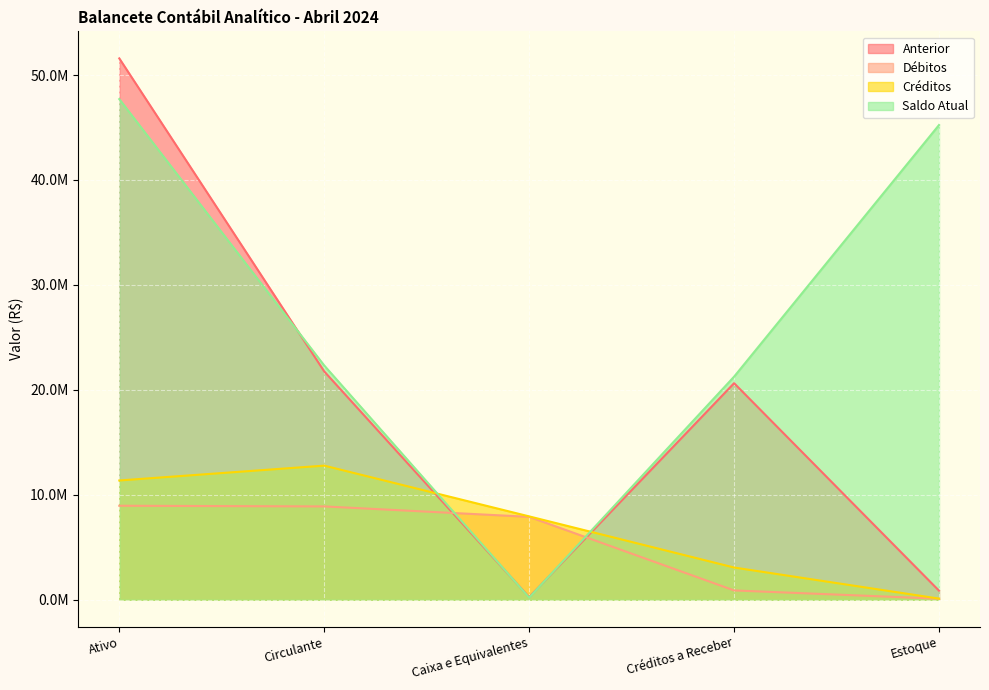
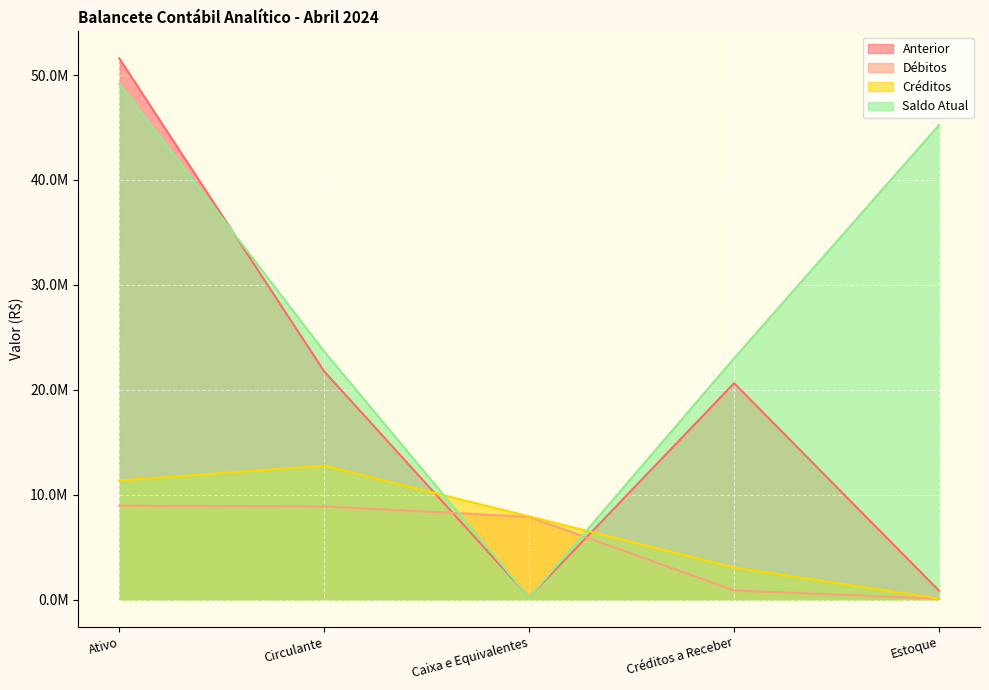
Saldo Atual, Ativo: 47700000 -> 49200000
Saldo Atual, Circulante: 22300000 -> 23700000
Saldo Atual, Créditos a Receber: 21300000 -> 23000000
